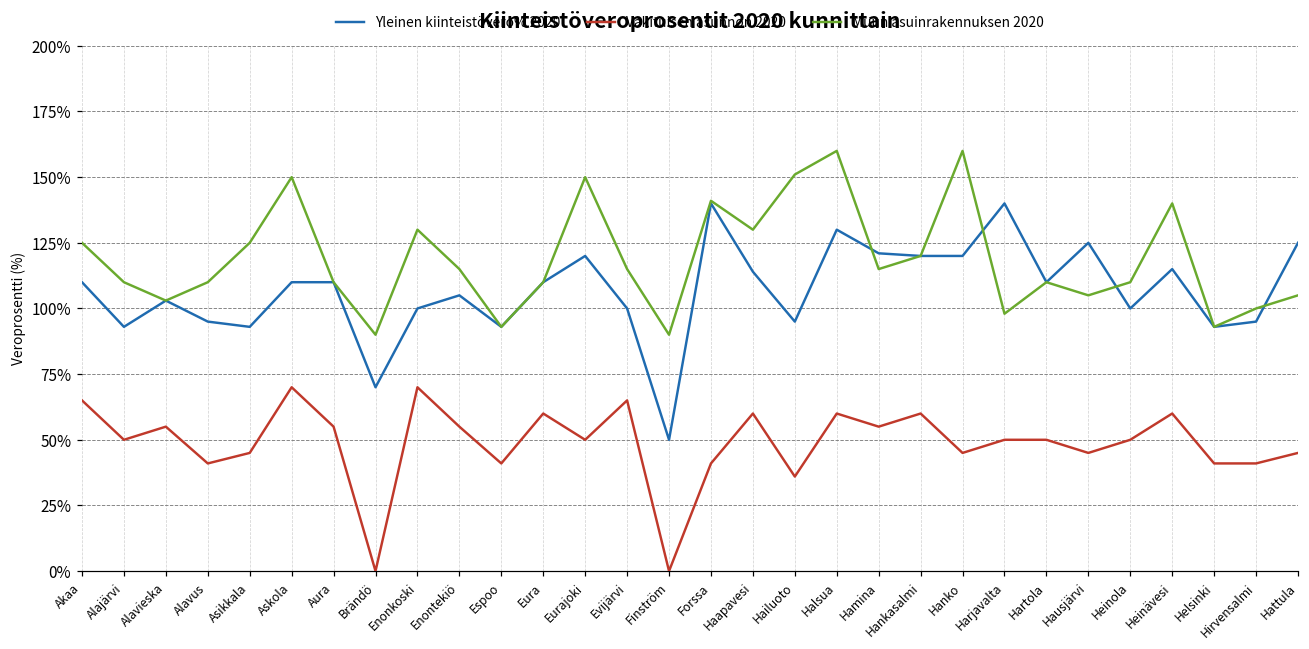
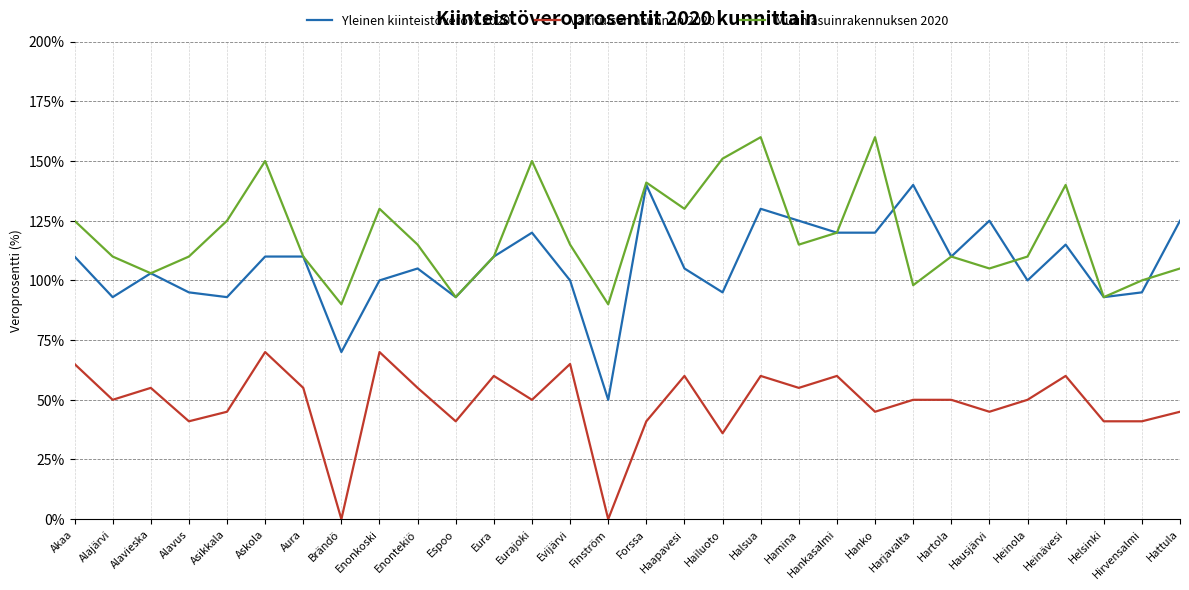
Yleinen kiinteistövero% 2020, Haapavesi: 114% -> 105%
Yleinen kiinteistövero% 2020, Hamina: 121% -> 125%
